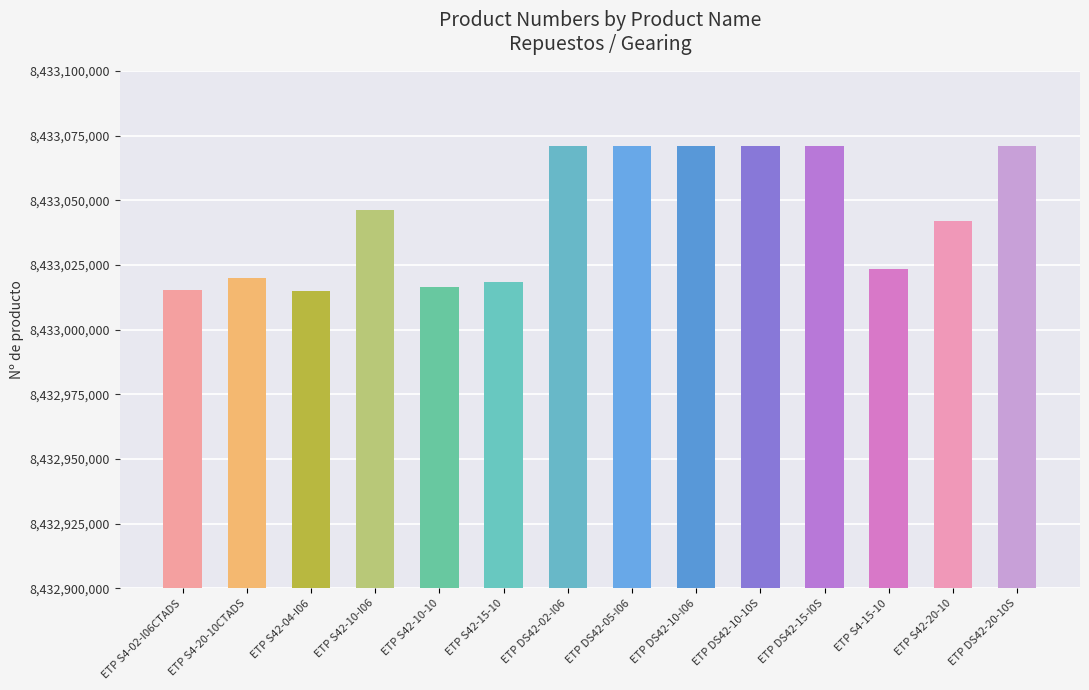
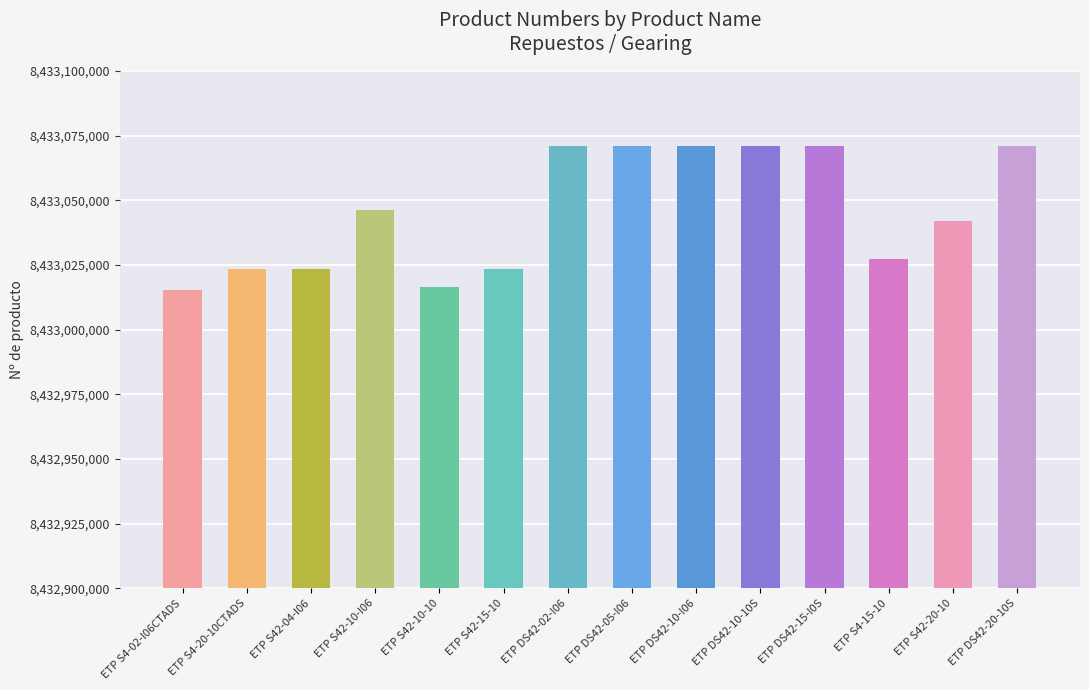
ETP S4-20-10CTADS: 8,433,020,000 -> 8,433,024,000
ETP S42-04-I06: 8,433,015,000 -> 8,433,023,000
ETP S42-15-10: 8,433,018,000 -> 8,433,024,000
ETP S4-15-10: 8,433,024,000 -> 8,433,027,000
